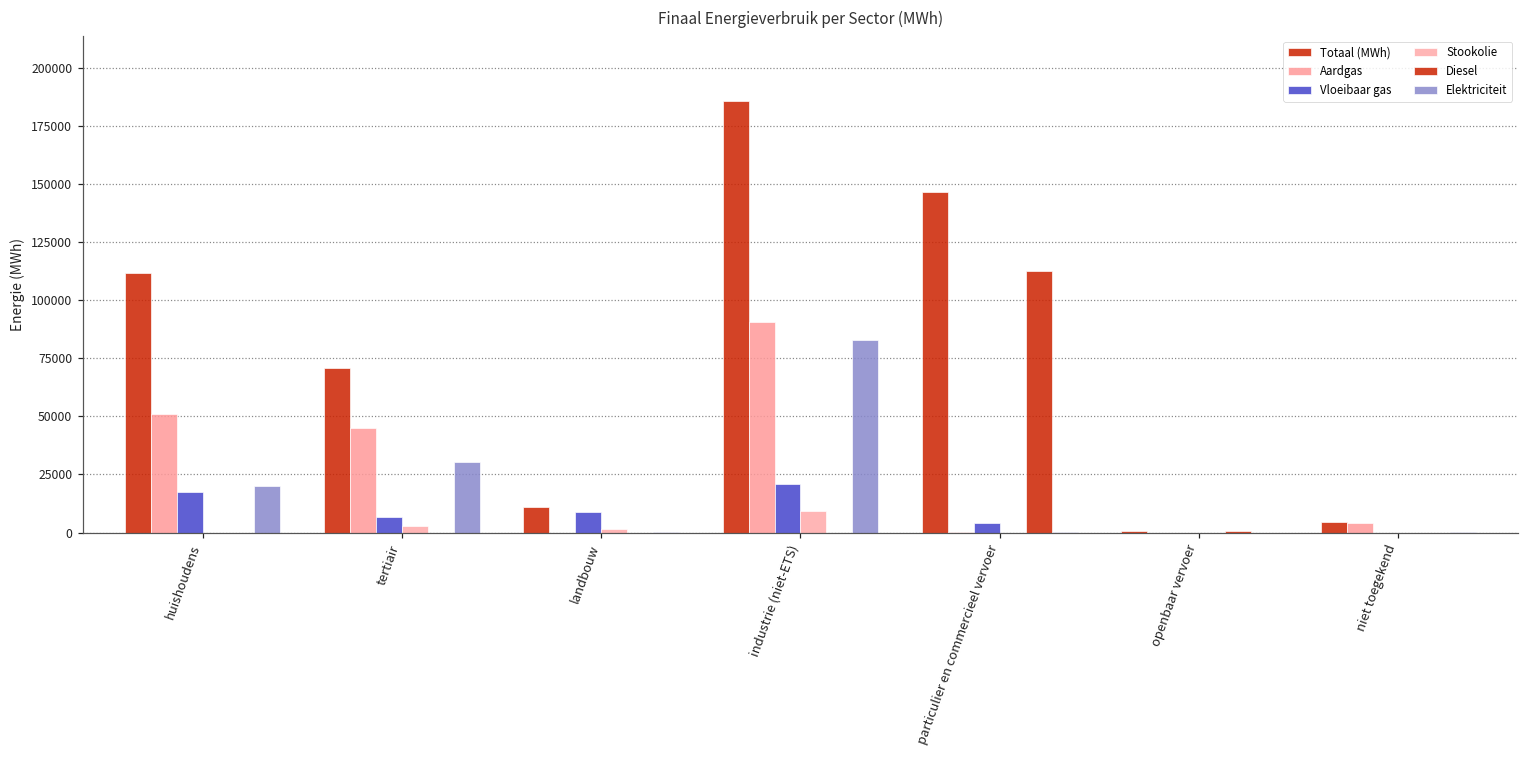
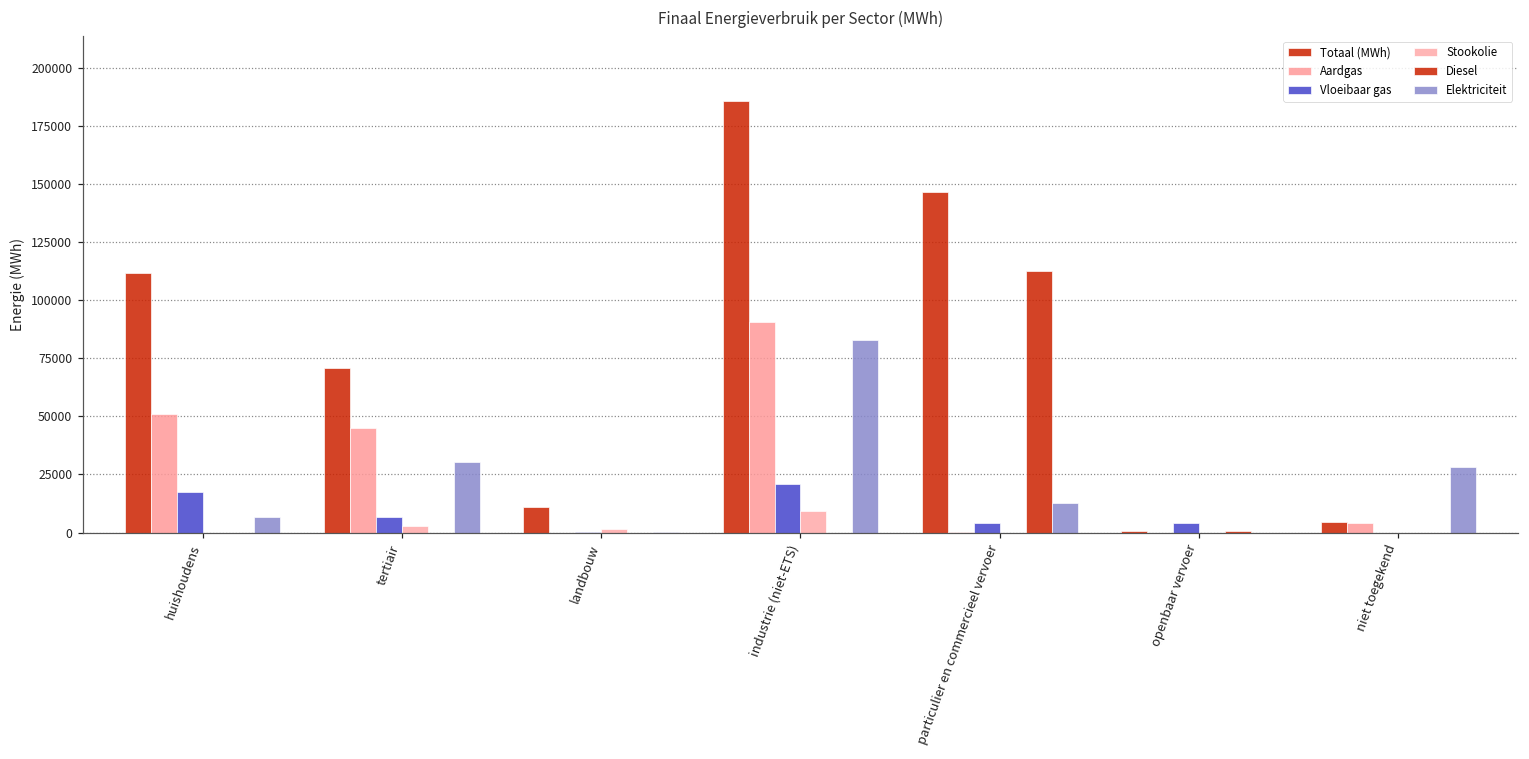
Elektriciteit, huishoudens: 20000 -> 7000
Vloeibaar gas, landbouw: 9000 -> 0
Elektriciteit, particulier en commercieel vervoer: 0 -> 13000
Vloeibaar gas, openbaar vervoer: 0 -> 4000
Elektriciteit, niet toegekend: 0 -> 28000
